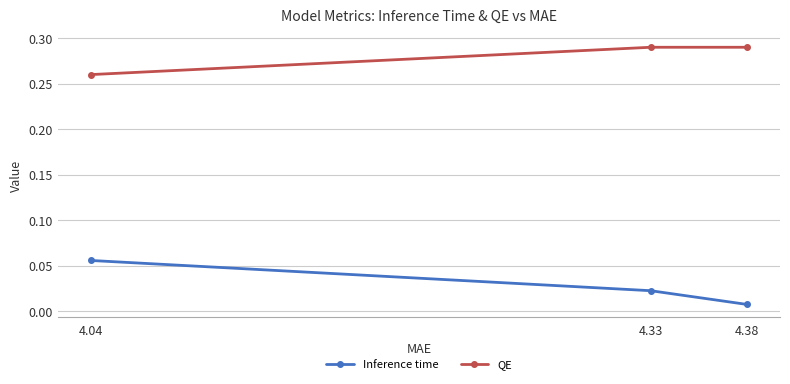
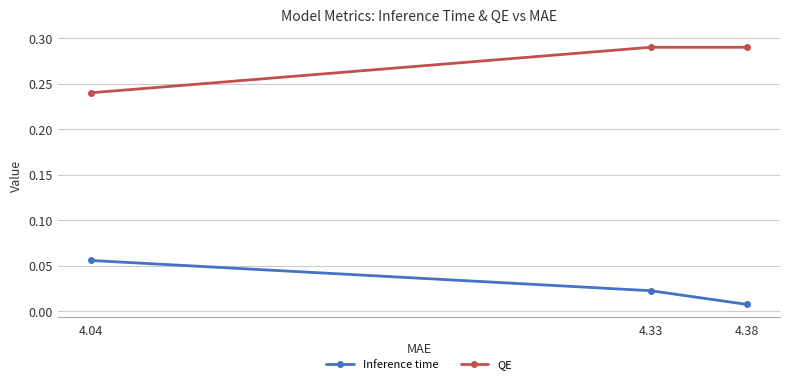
QE, 4.04: 0.26 -> 0.24
